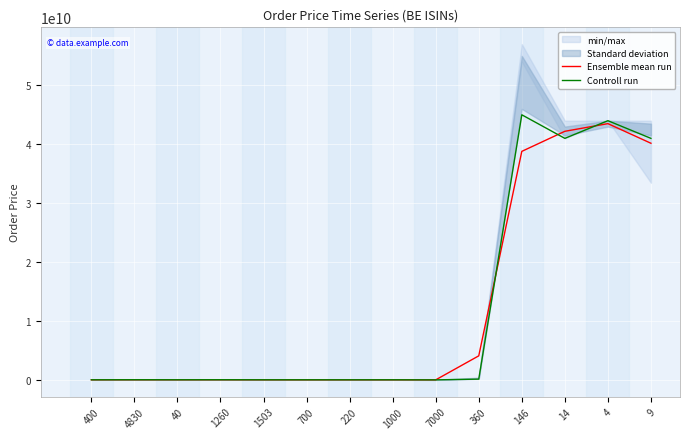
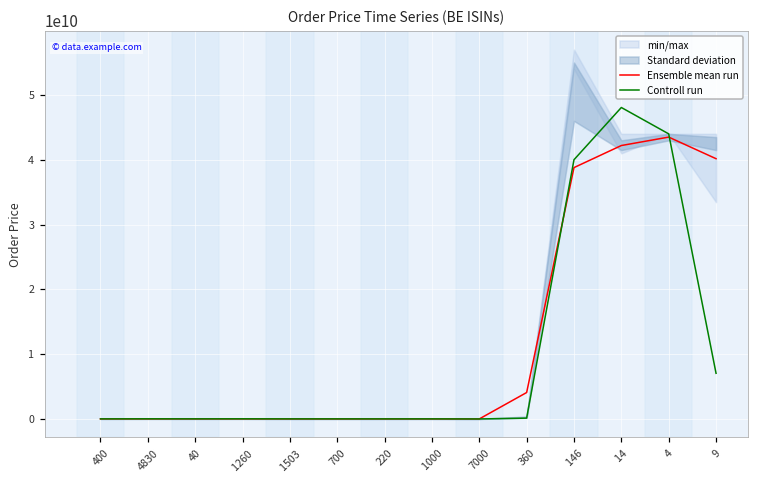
Controll run, 146: 45000000000 -> 40000000000
Controll run, 14: 41000000000 -> 48000000000
Controll run, 9: 41000000000 -> 7000000000
